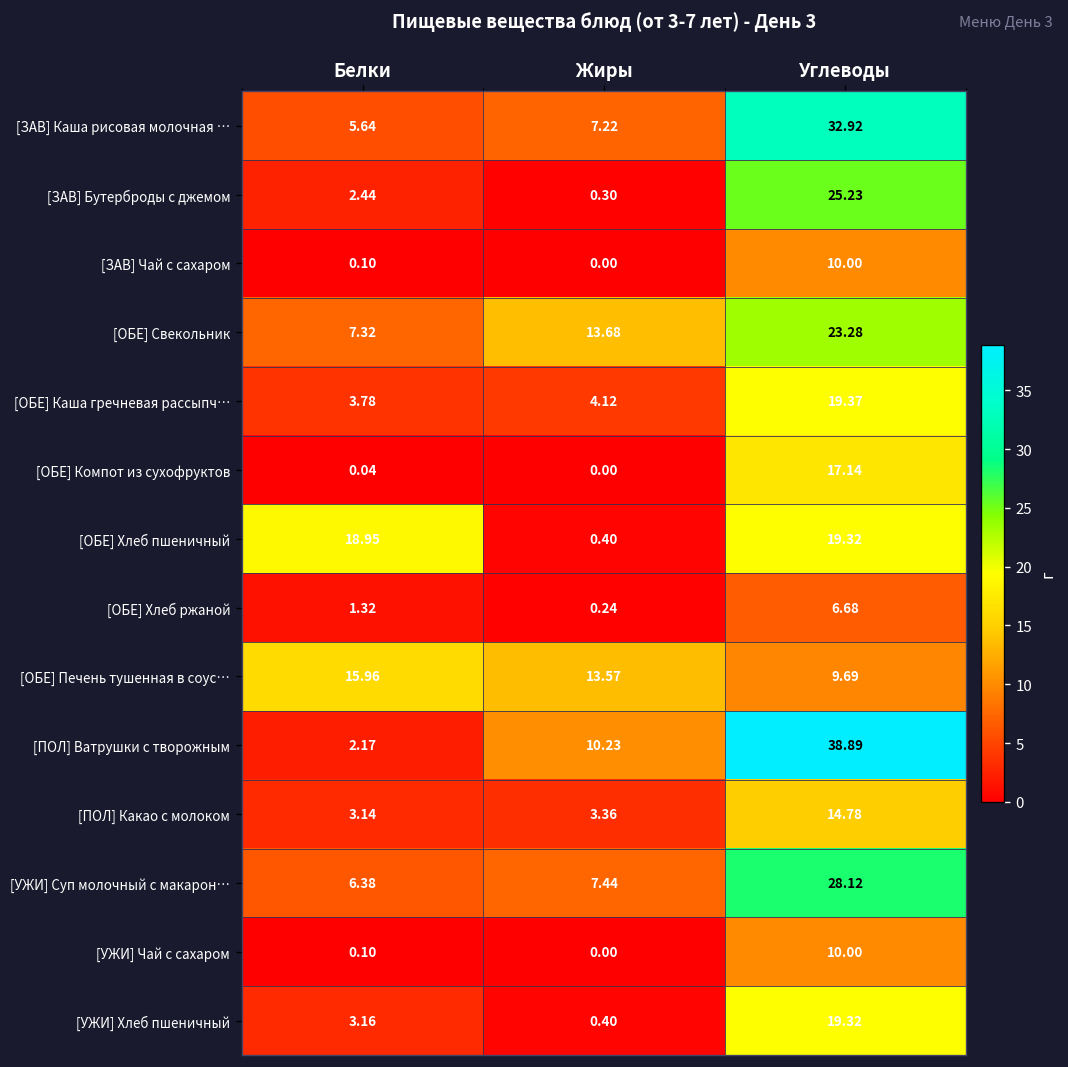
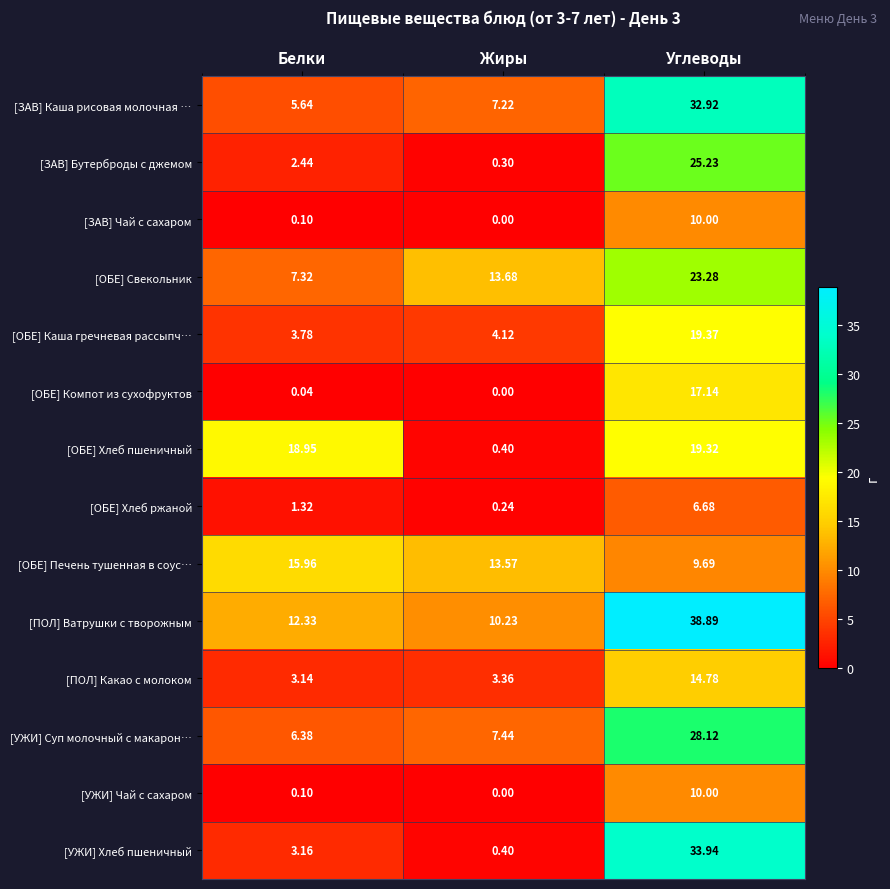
[ПОЛ] Ватрушки с творожным, Белки: 2.17 -> 12.33
[УЖИ] Хлеб пшеничный, Углеводы: 19.32 -> 33.94
